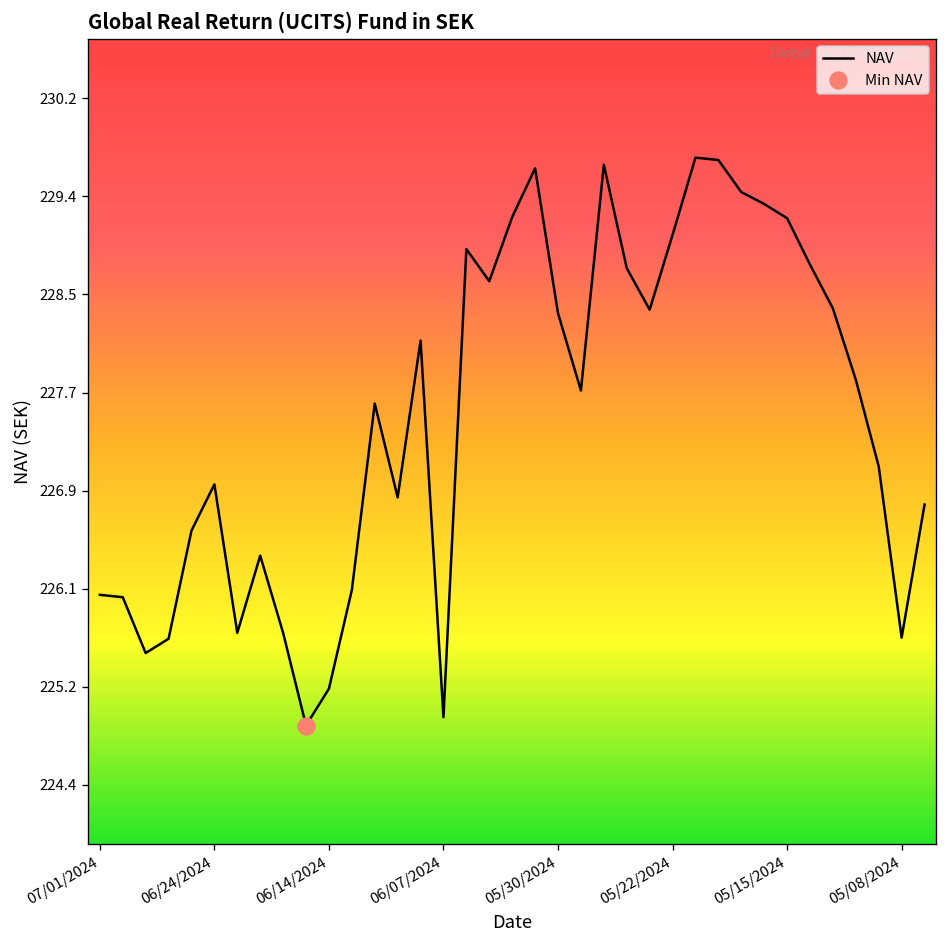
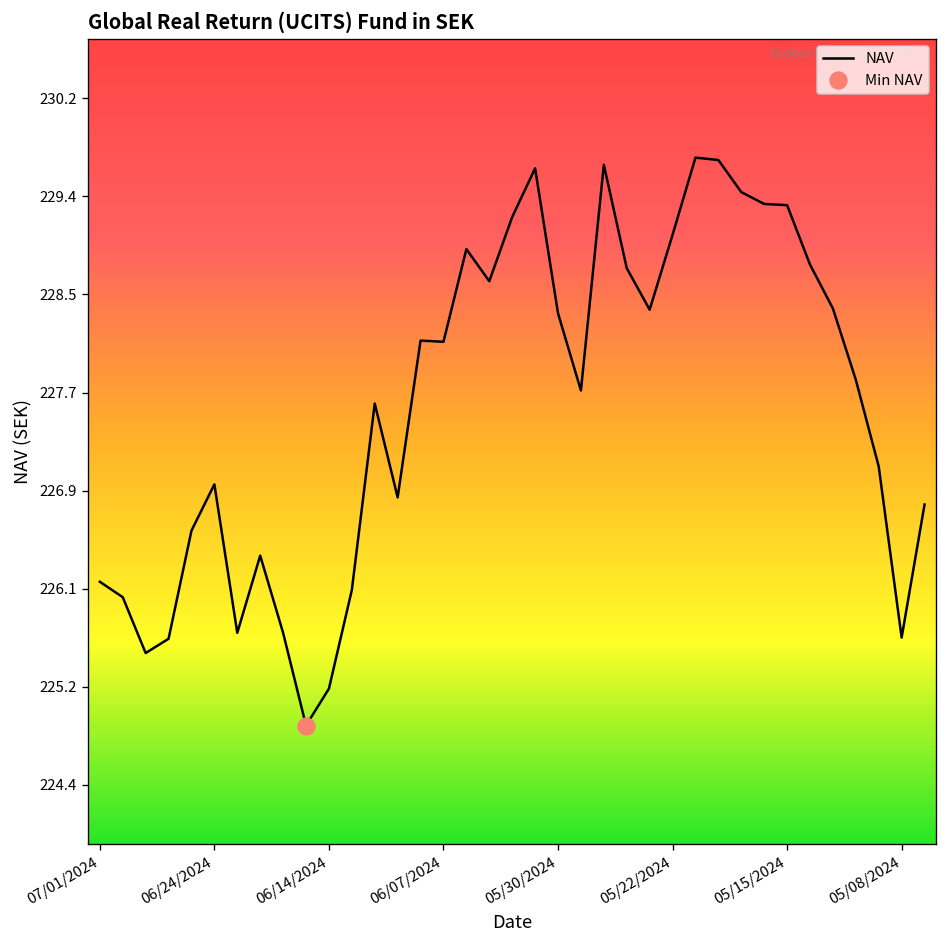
NAV, 07/01/2024: 226.0 -> 226.1
NAV, 06/07/2024: 225.0 -> 228.1
NAV, 05/15/2024: 229.2 -> 229.3
